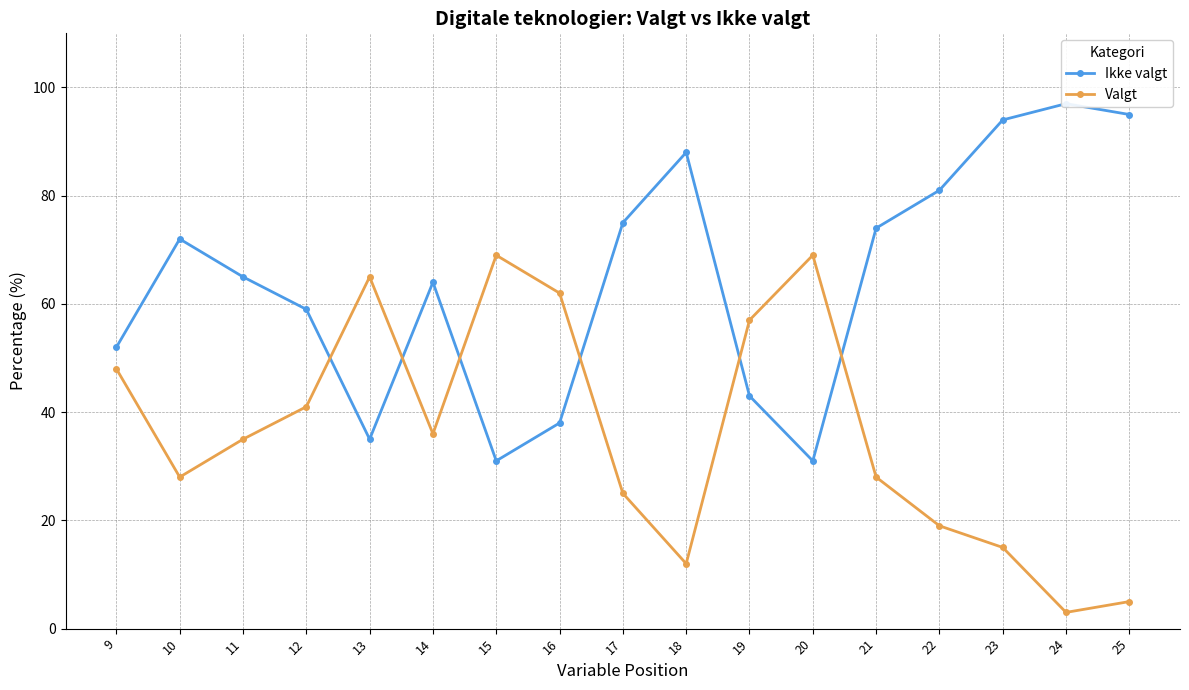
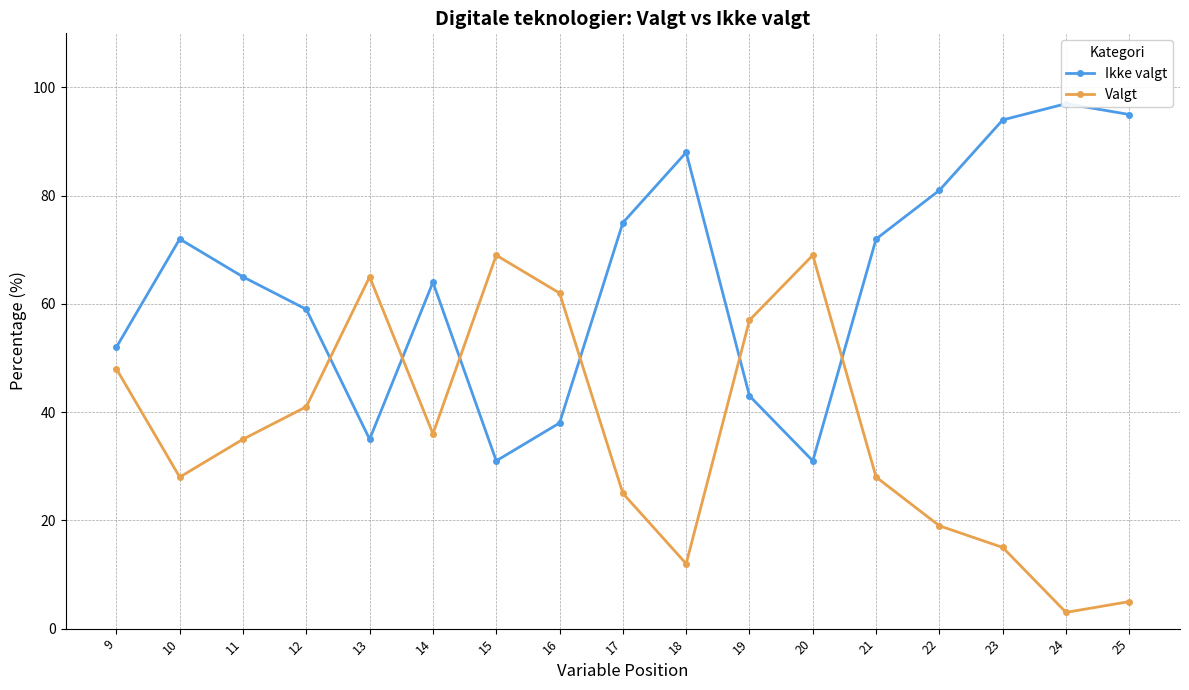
Ikke valgt, 21: 74 -> 72
